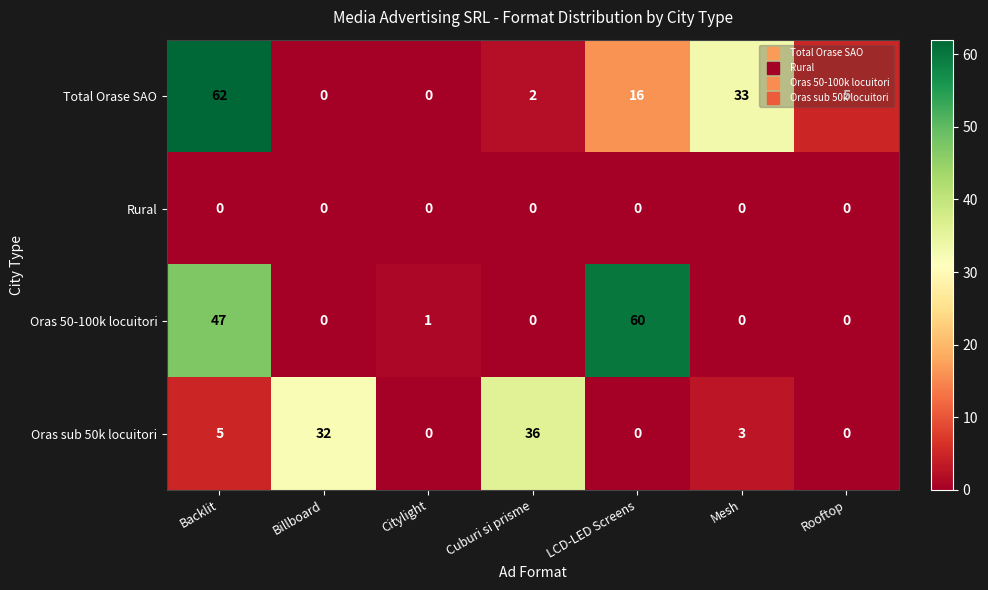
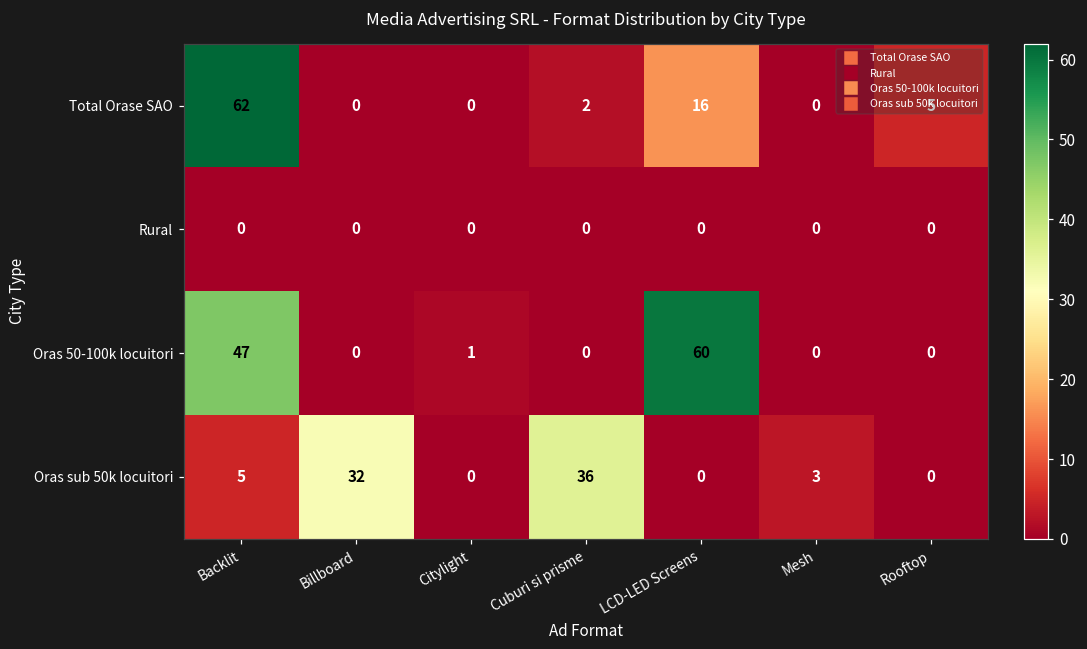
Total Orase SAO, Mesh: 33 -> 0
